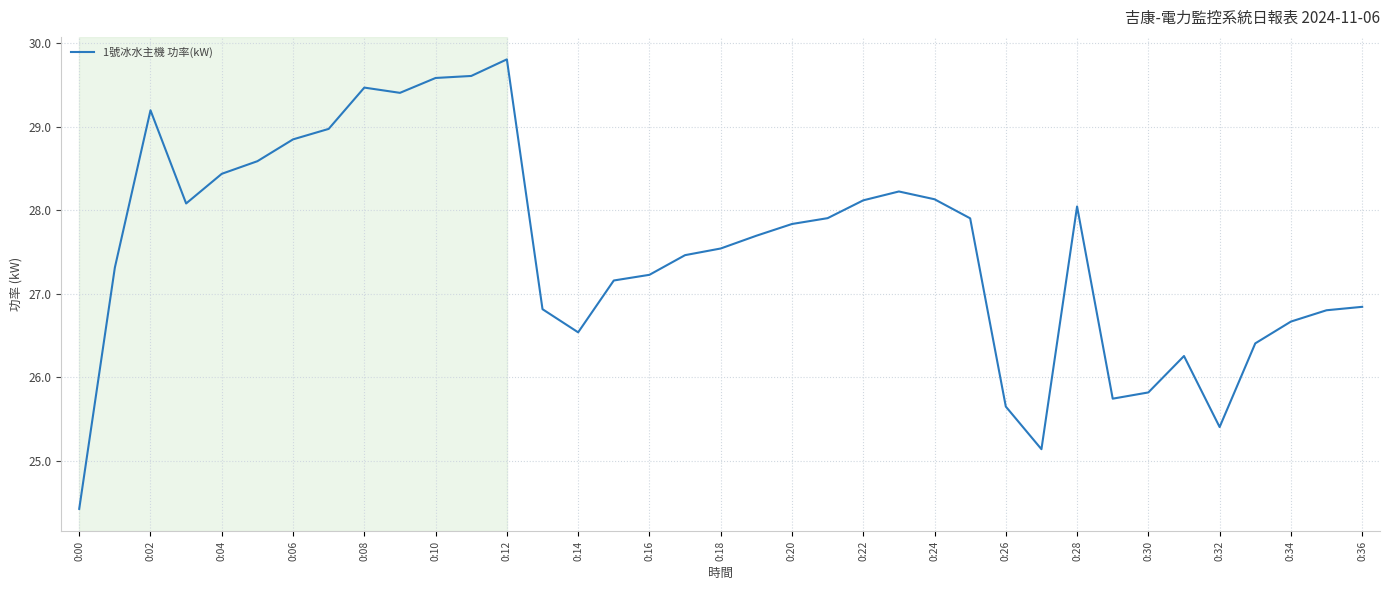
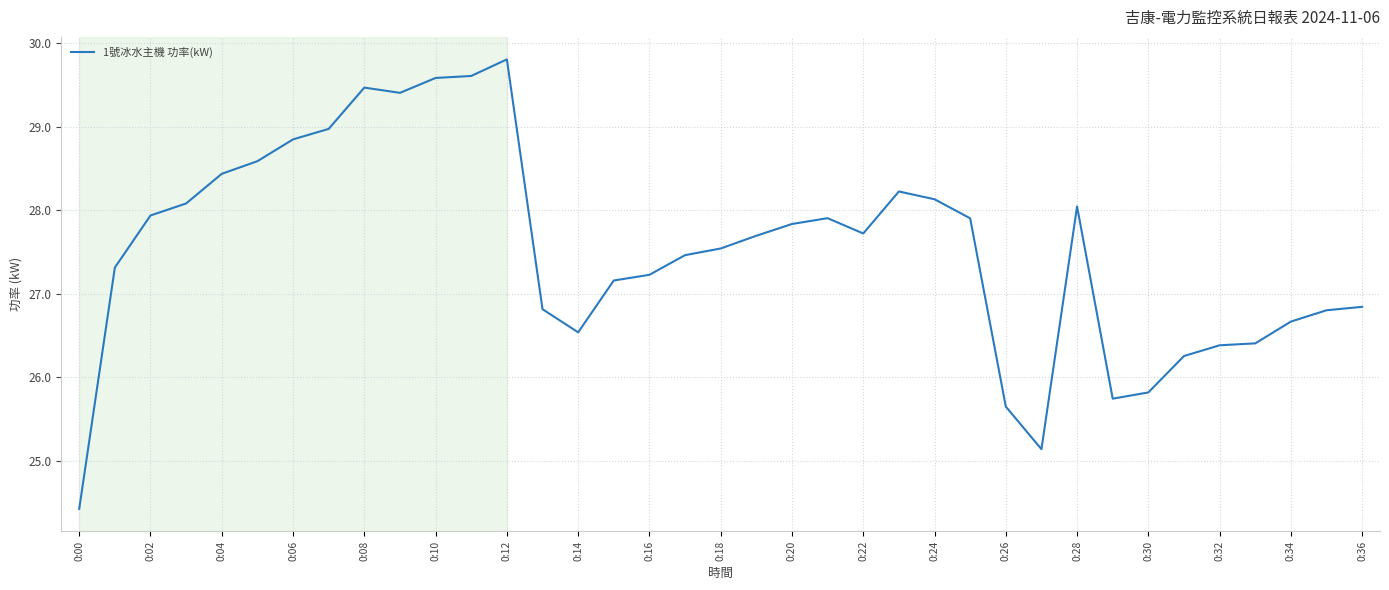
0:02: 29.2 -> 27.9
0:22: 28.1 -> 27.7
0:32: 25.4 -> 26.4
